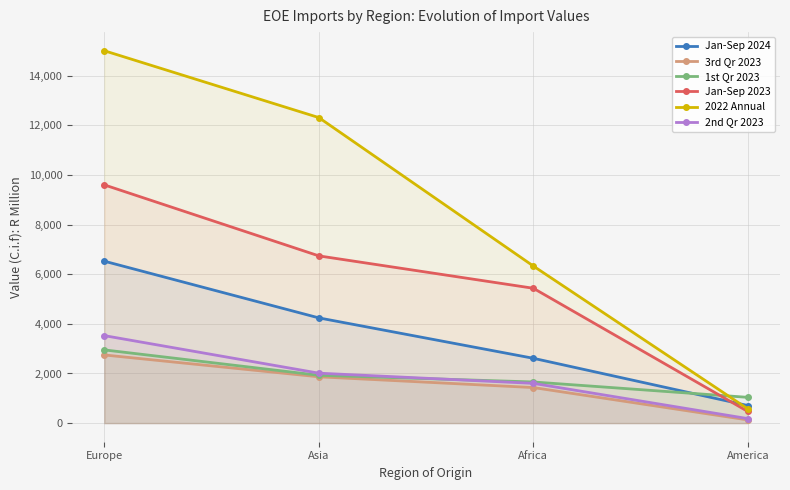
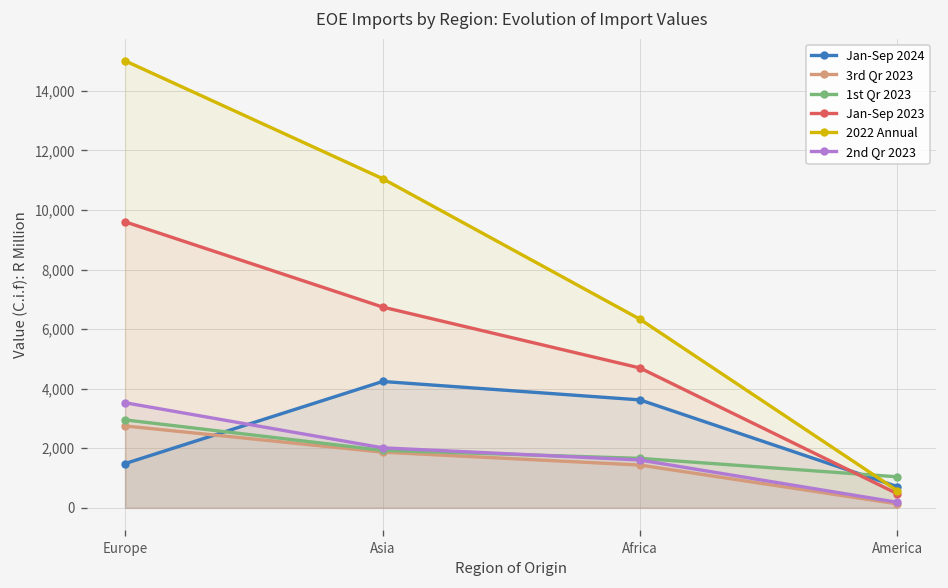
Jan-Sep 2024, Europe: 6,500 -> 1,500
2022 Annual, Asia: 12,300 -> 11,100
Jan-Sep 2024, Africa: 2,600 -> 3,600
Jan-Sep 2023, Africa: 5,400 -> 4,700
